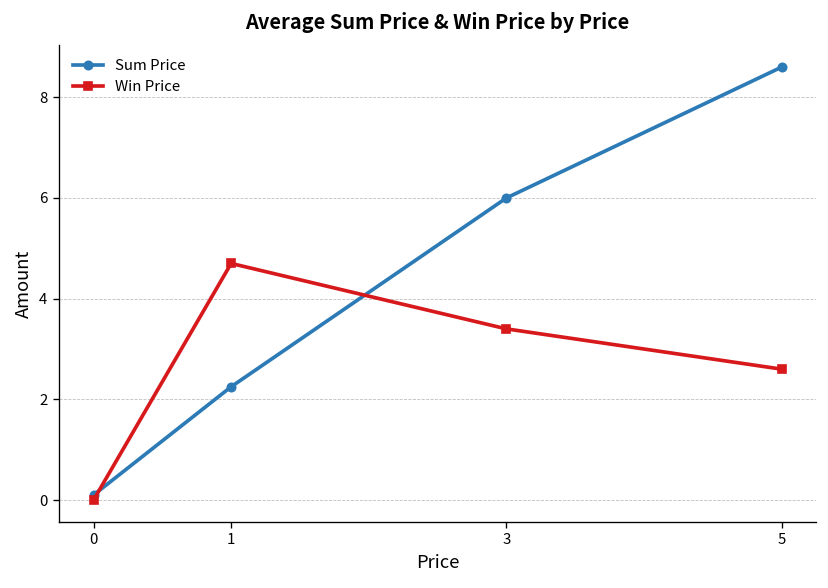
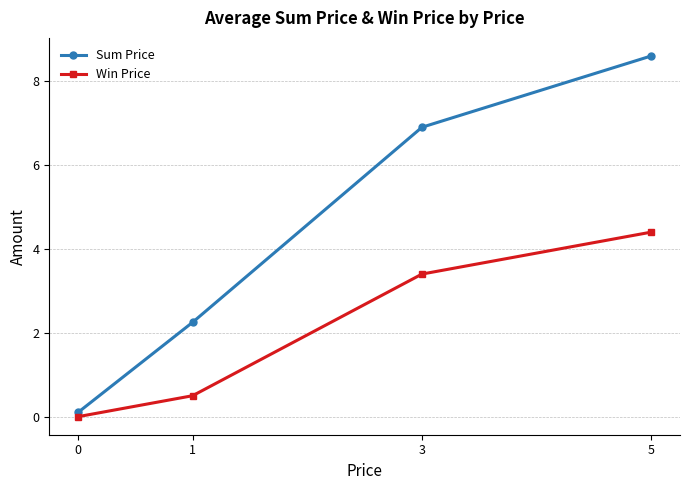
Win Price, 1: 4.7 -> 0.5
Sum Price, 3: 6.0 -> 6.9
Win Price, 5: 2.6 -> 4.4
